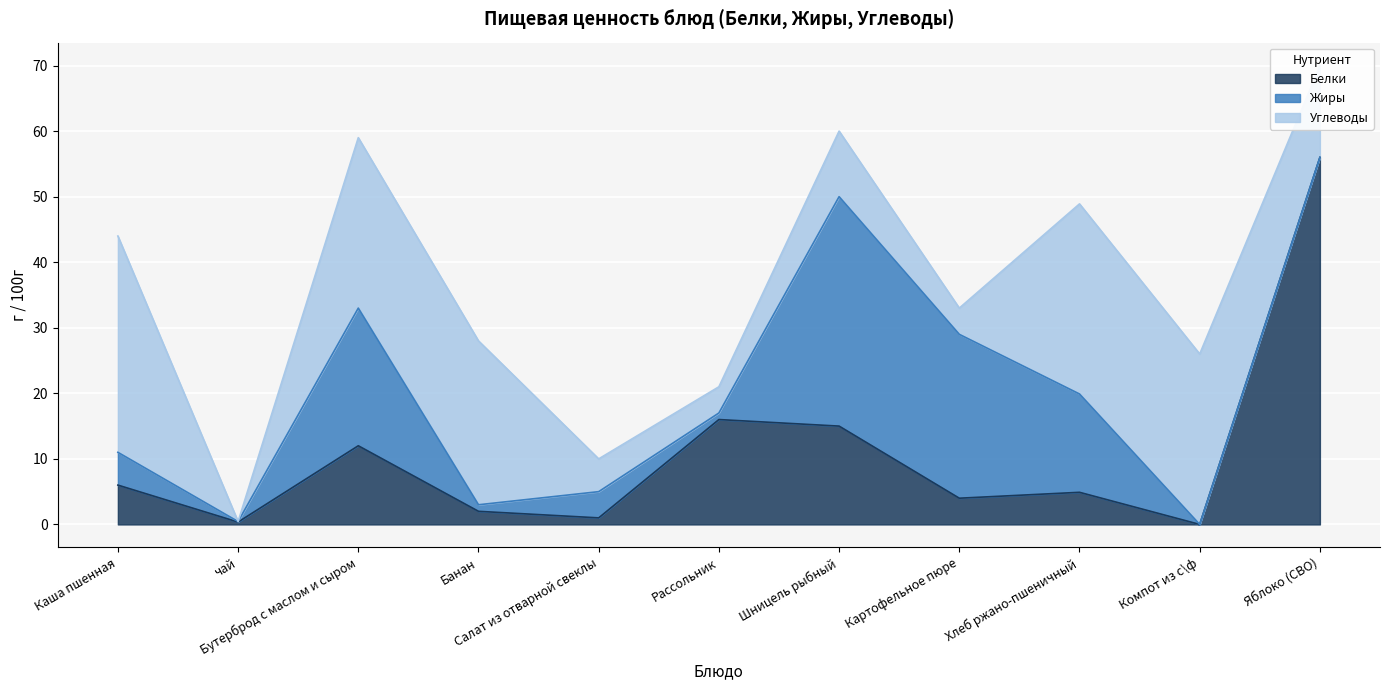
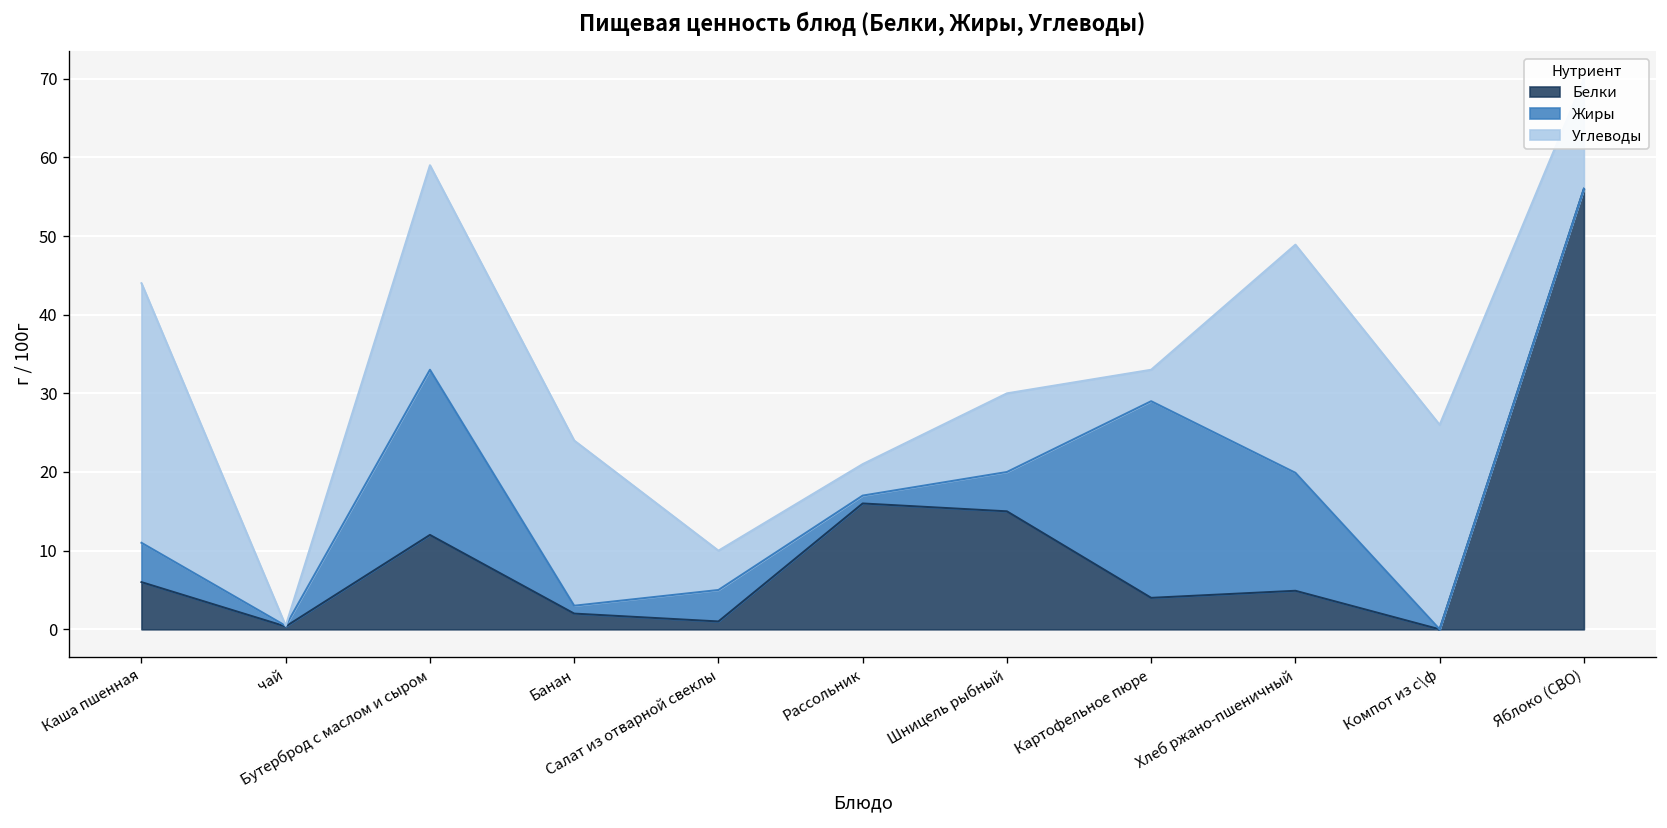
Углеводы, Банан: 25 -> 21
Жиры, Шницель рыбный: 35 -> 5
